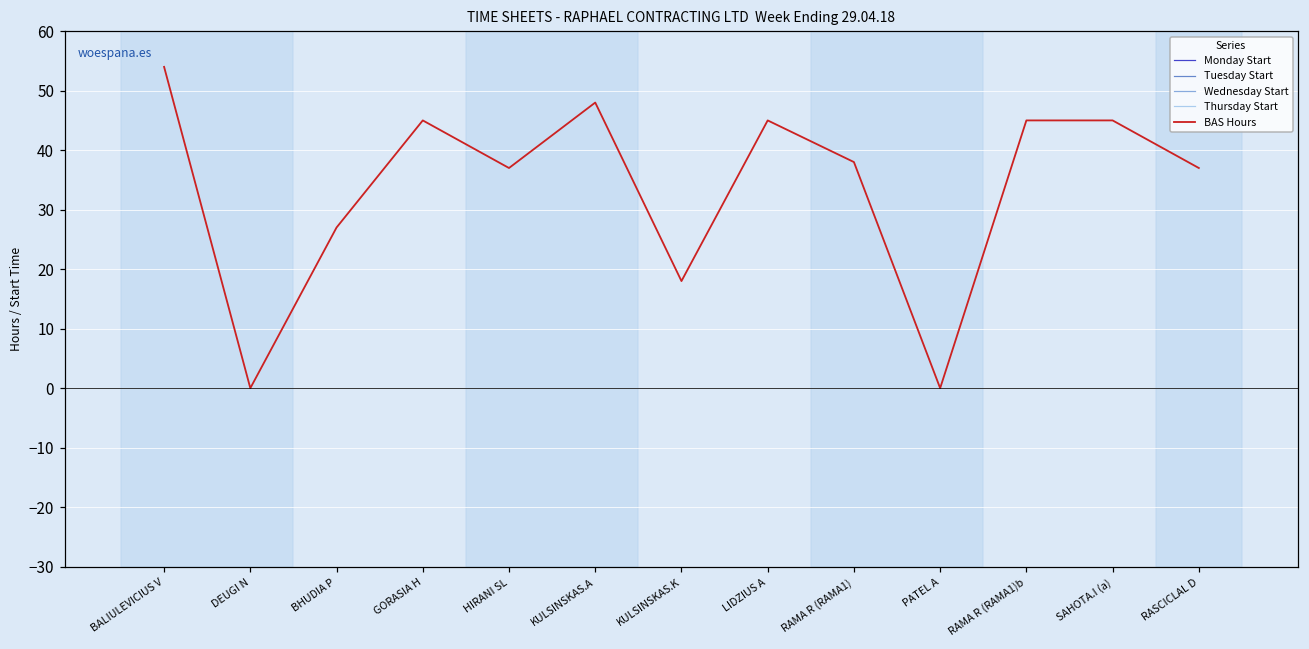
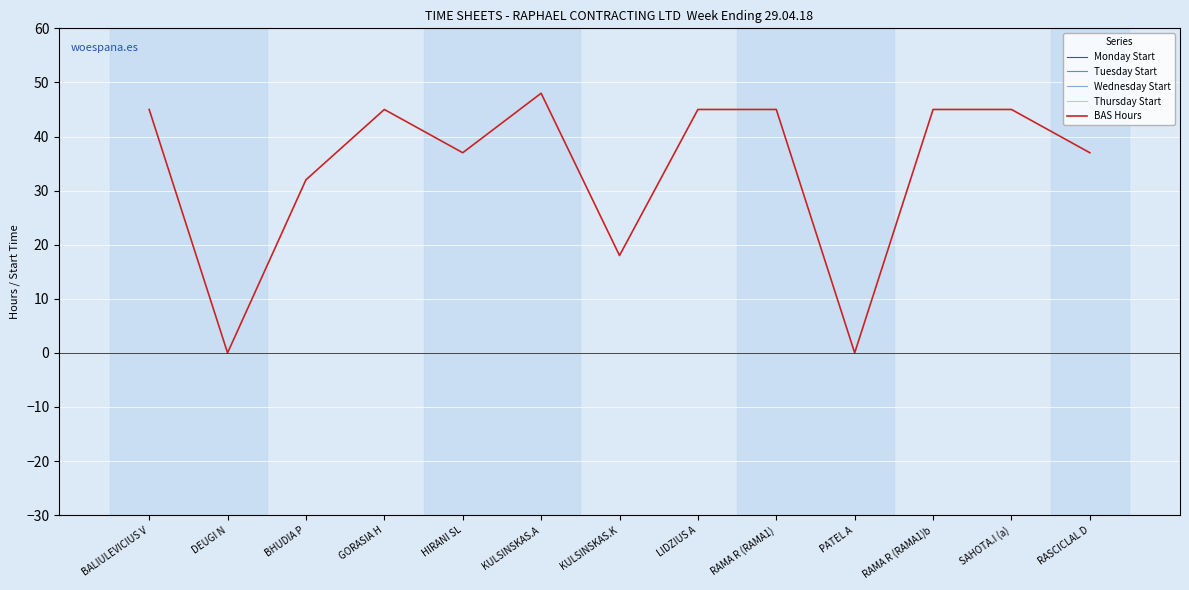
BAS Hours, BALIULEVICIUS V: 54 -> 45
BAS Hours, BHUDIA P: 27 -> 32
BAS Hours, RAMA R (RAMA1): 38 -> 45
